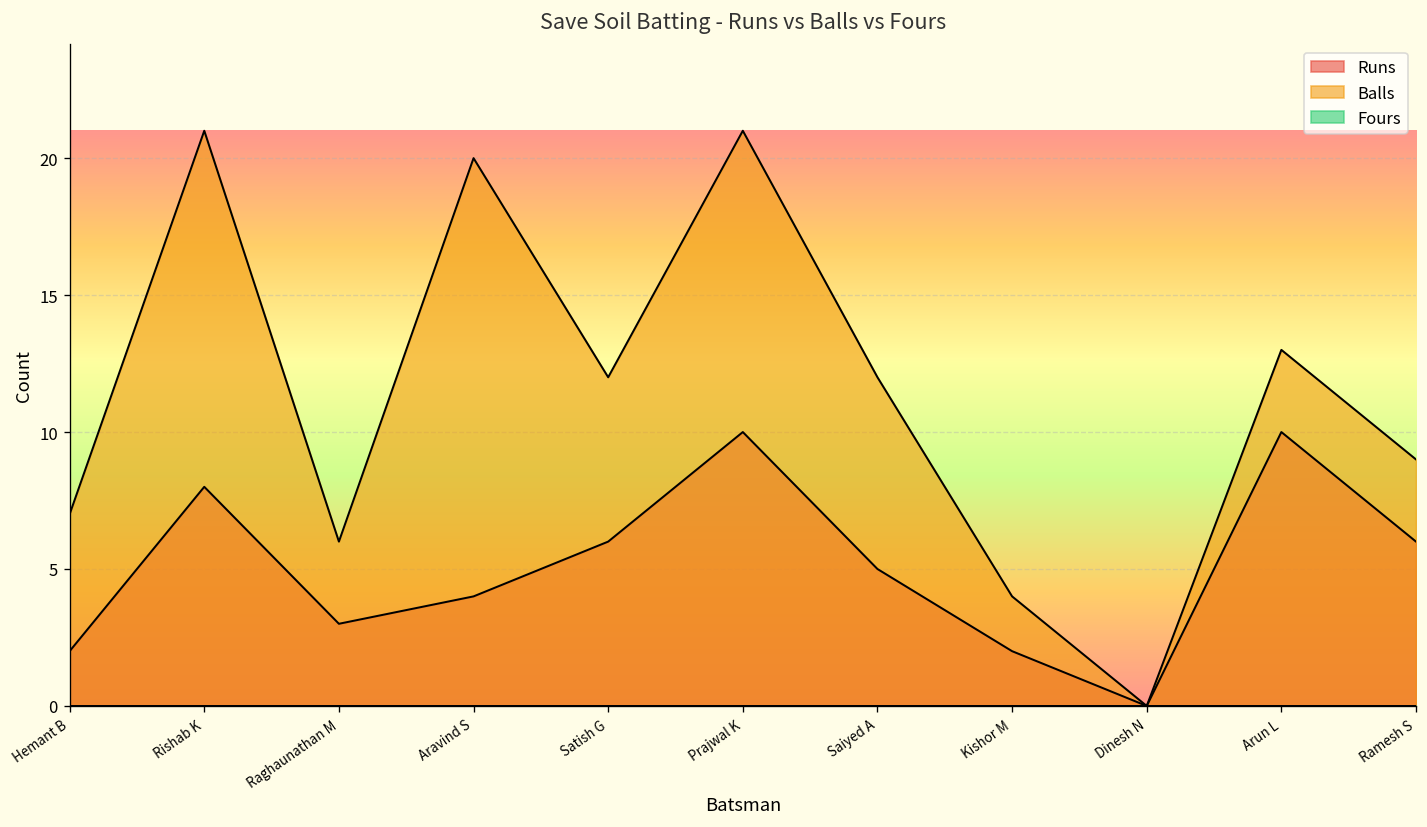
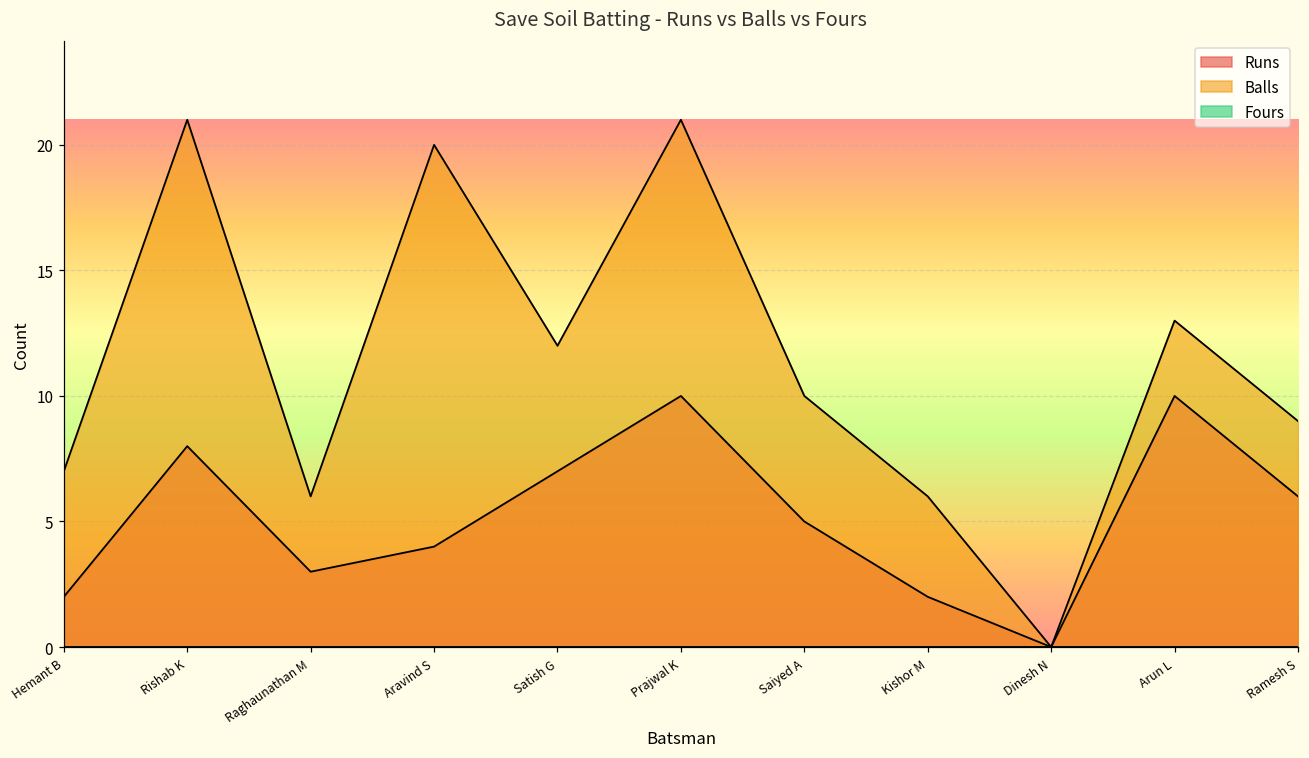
Runs, Satish G: 6 -> 7
Balls, Saiyed A: 12 -> 10
Balls, Kishor M: 4 -> 6
